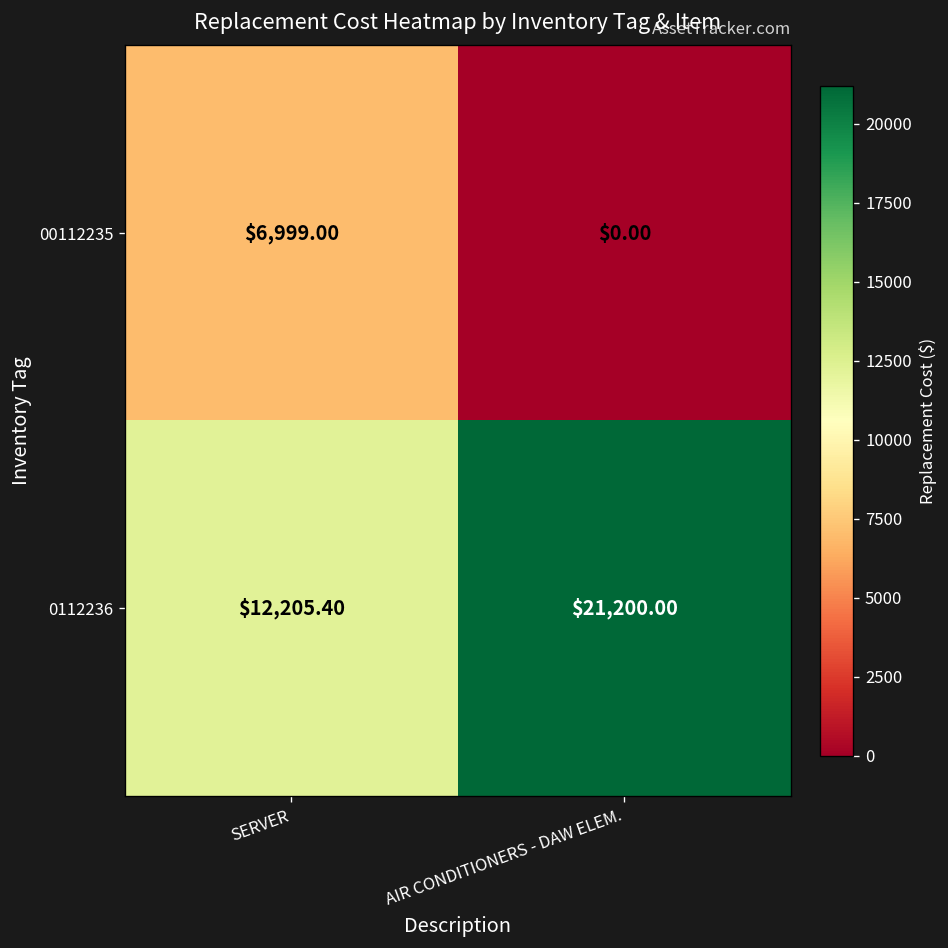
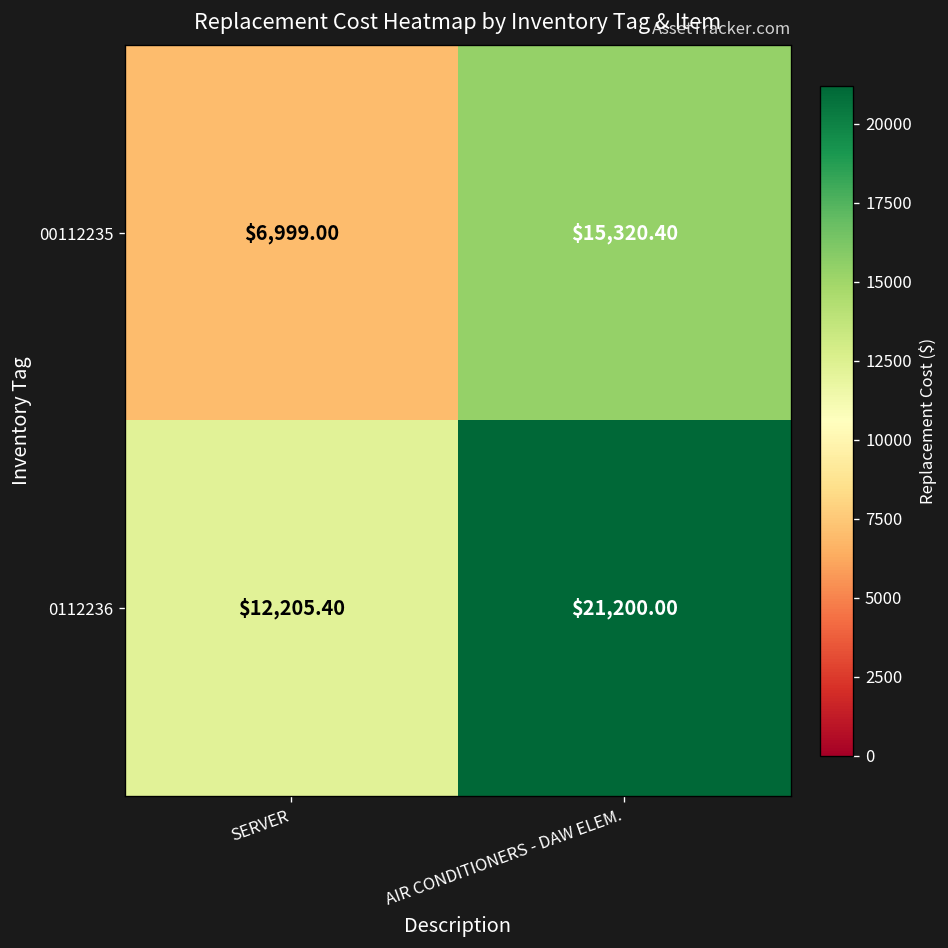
00112235, AIR CONDITIONERS - DAW ELEM.: $0.00 -> $15,320.40
